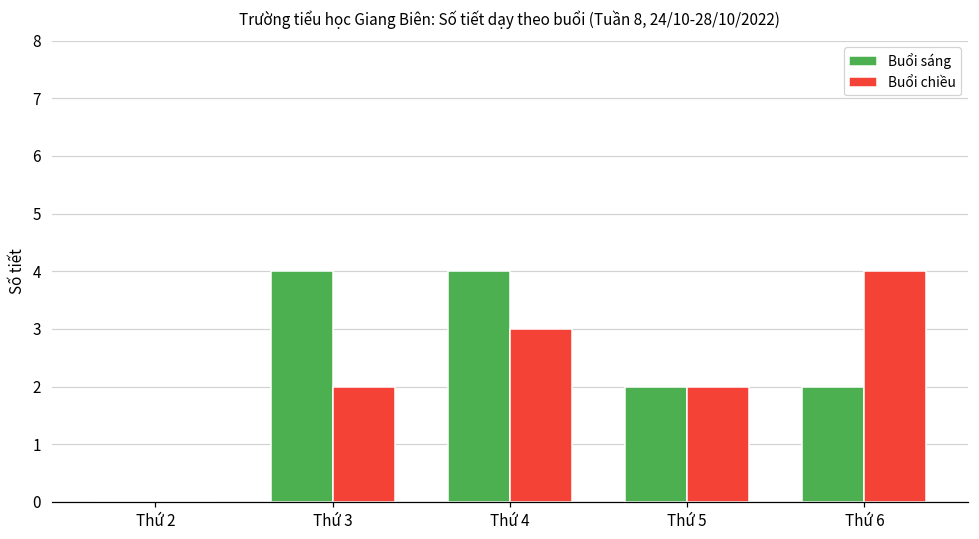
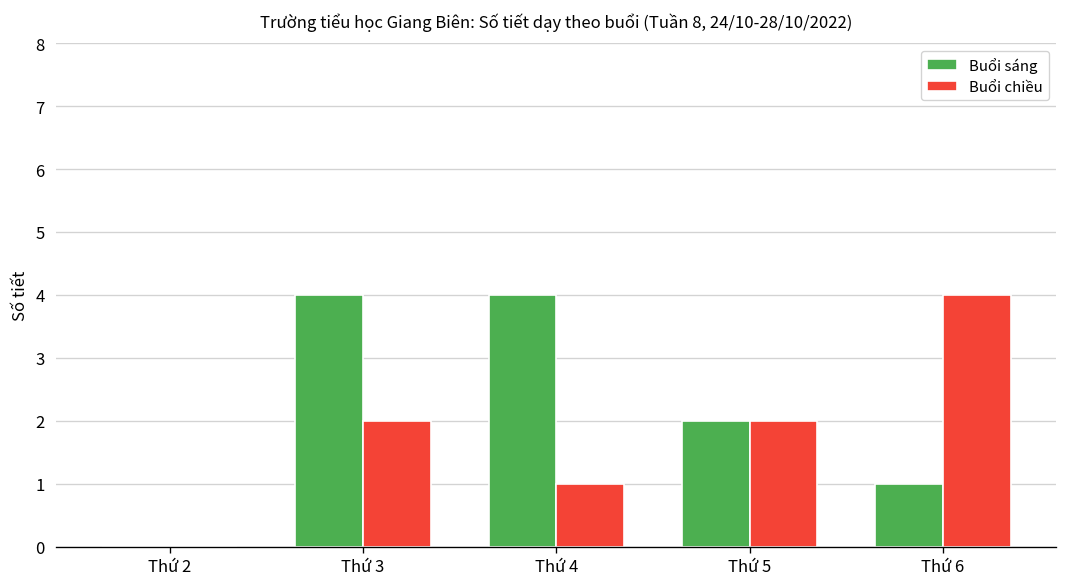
Buổi chiều, Thứ 4: 3 -> 1
Buổi sáng, Thứ 6: 2 -> 1
